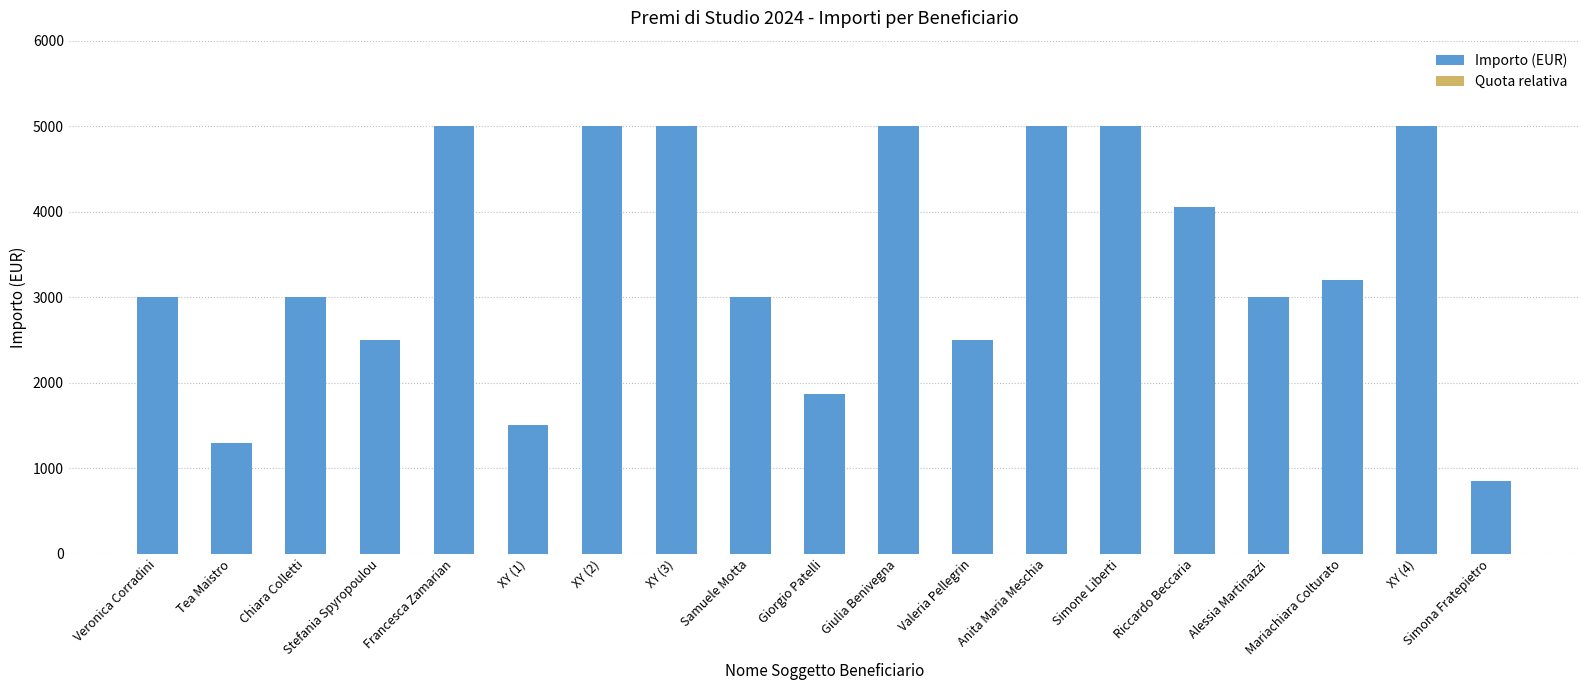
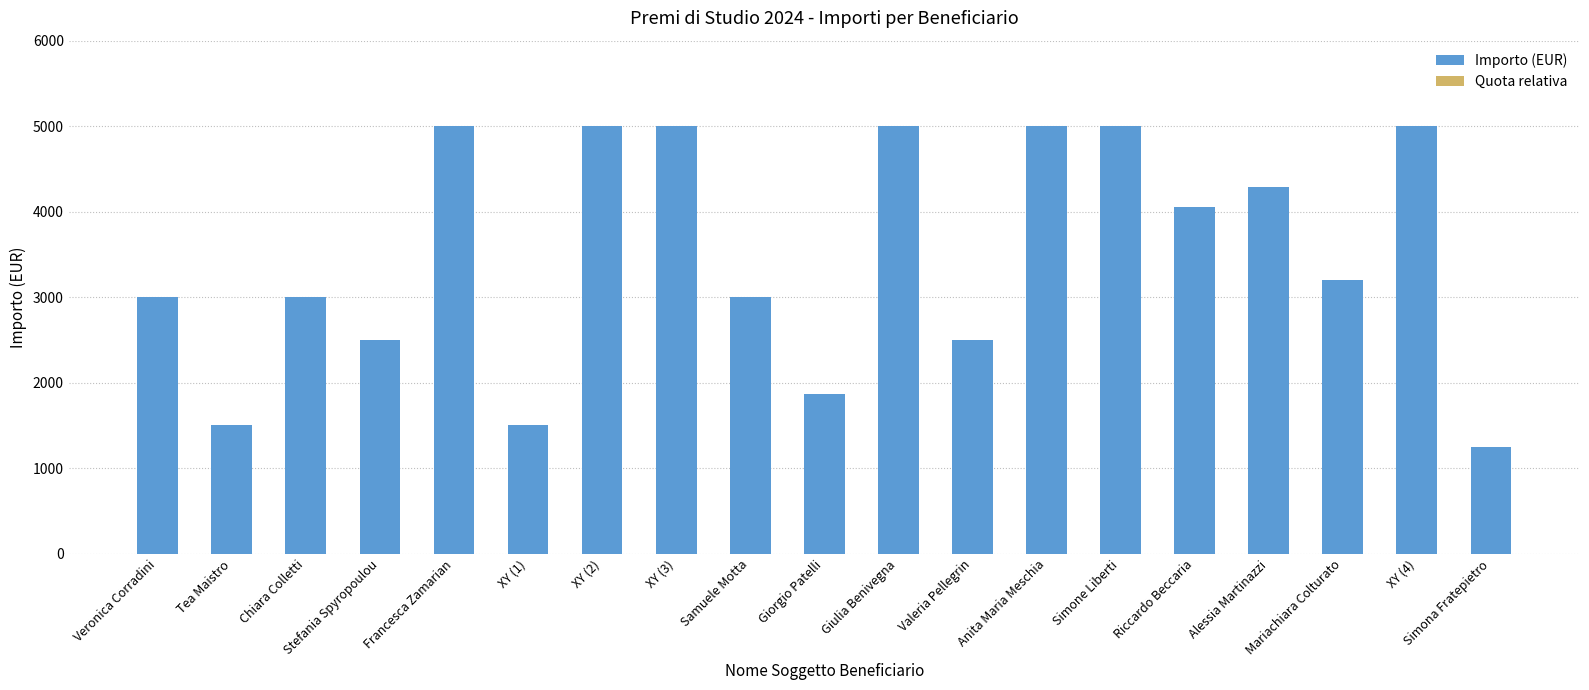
Importo (EUR), Tea Maistro: 1300 -> 1500
Importo (EUR), Alessia Martinazzi: 3000 -> 4300
Importo (EUR), Simona Fratepietro: 800 -> 1300
